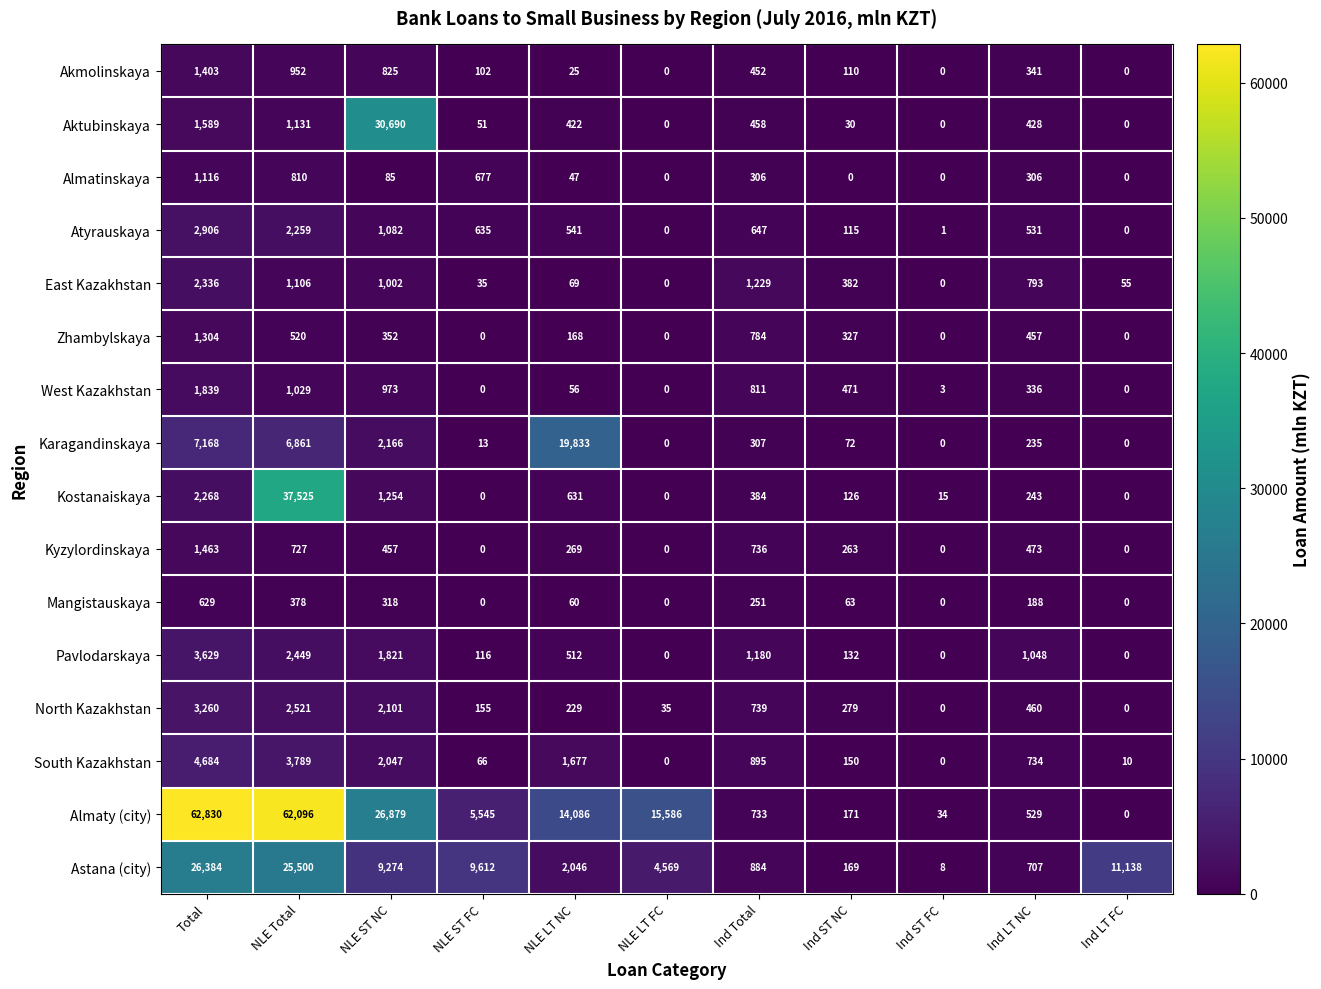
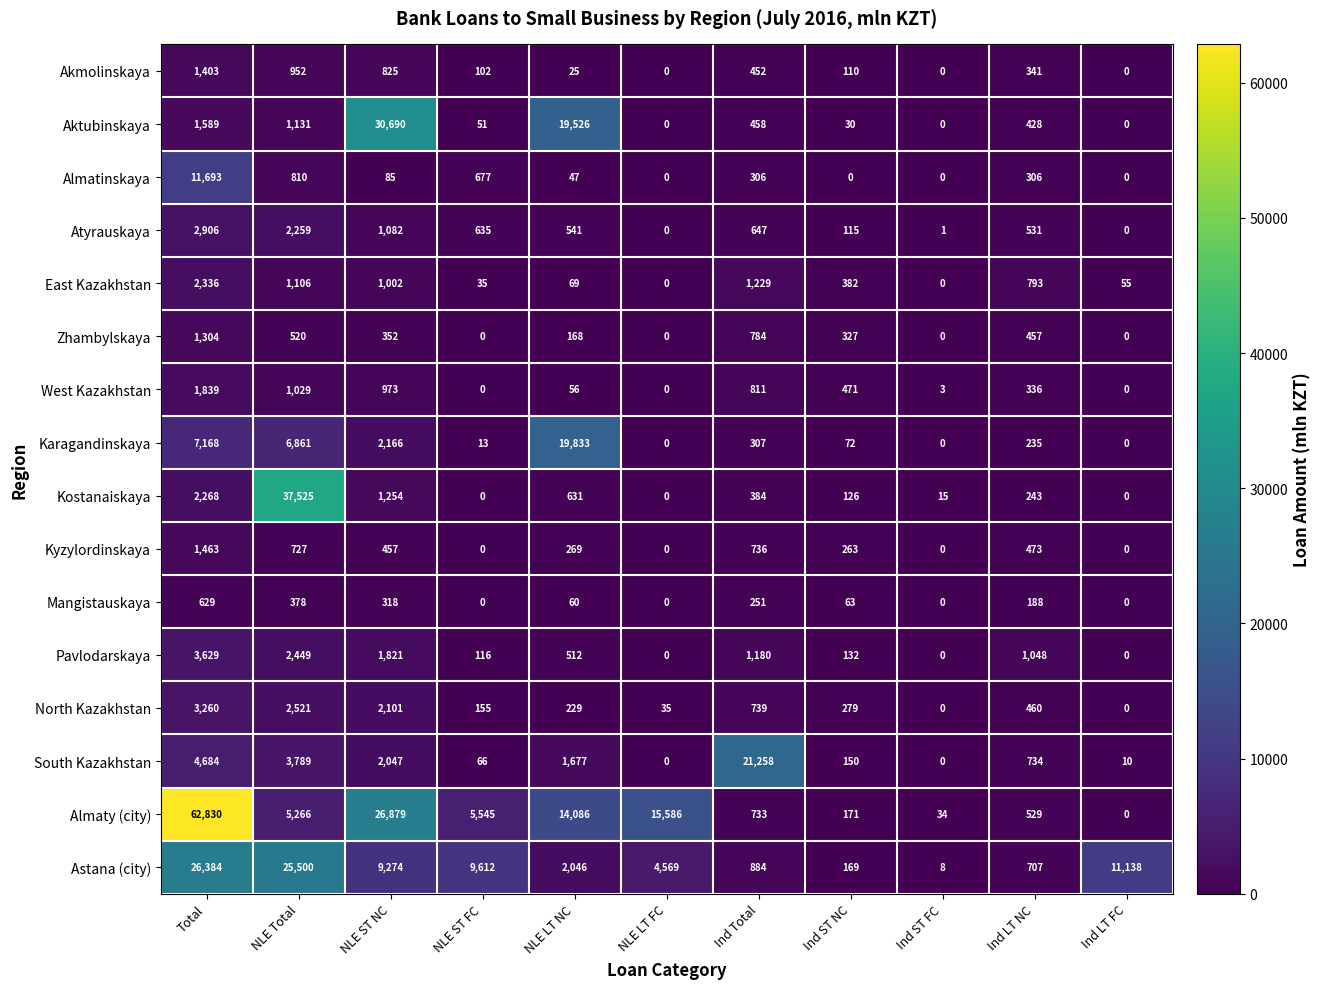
Aktubinskaya, NLE LT NC: 422 -> 19,526
Almatinskaya, Total: 1,116 -> 11,693
South Kazakhstan, Ind Total: 895 -> 21,258
Almaty (city), NLE Total: 62,096 -> 5,266
